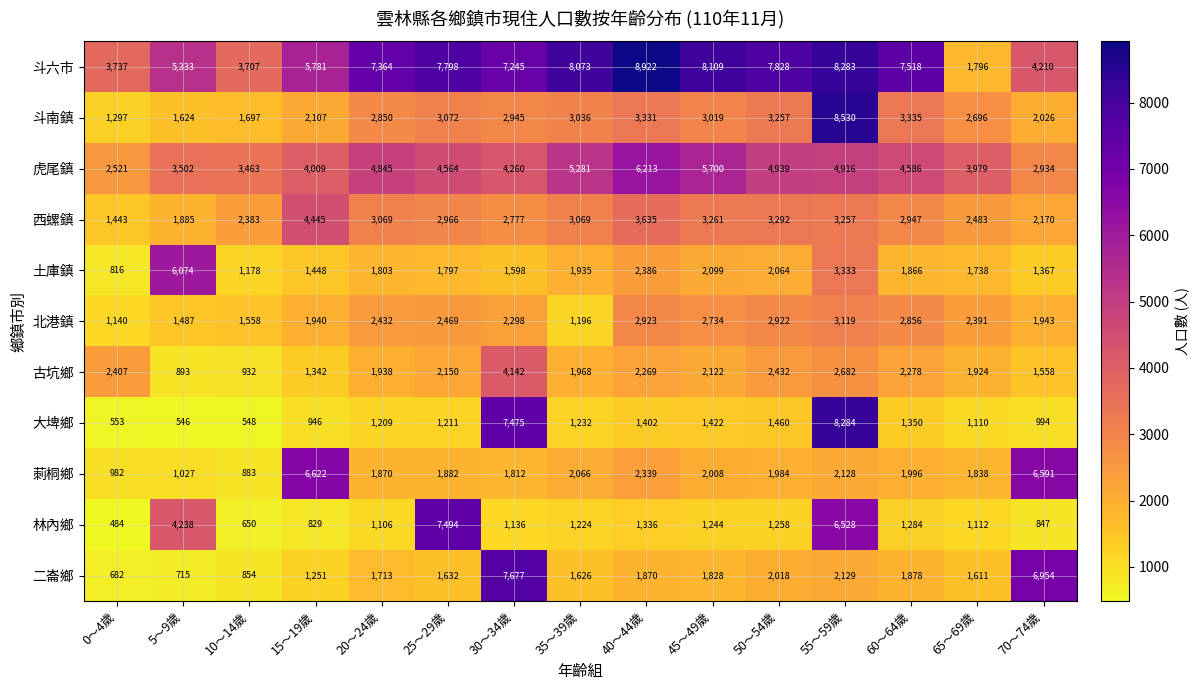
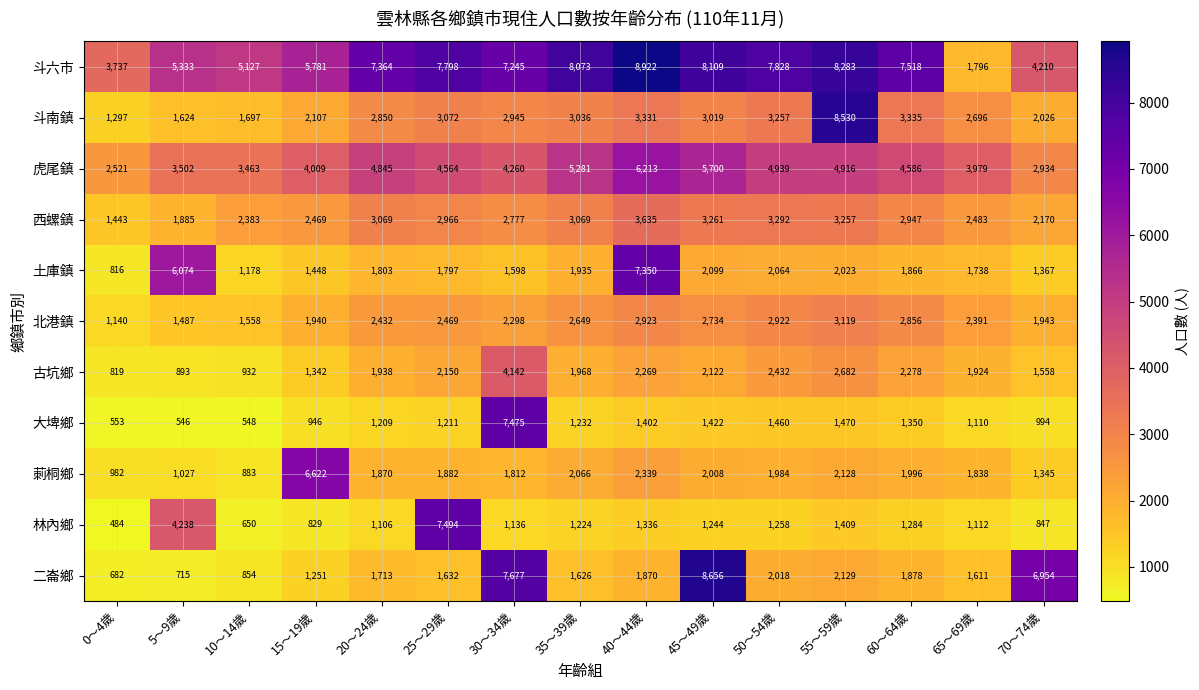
斗六市, 10～14歲: 3,707 -> 5,127
西螺鎮, 15～19歲: 4,445 -> 2,469
土庫鎮, 40～44歲: 2,386 -> 7,350
土庫鎮, 55～59歲: 3,333 -> 2,023
北港鎮, 35～39歲: 1,196 -> 2,649
古坑鄉, 0～4歲: 2,407 -> 819
大埤鄉, 55～59歲: 8,284 -> 1,470
莿桐鄉, 70～74歲: 6,591 -> 1,345
林內鄉, 55～59歲: 6,528 -> 1,409
二崙鄉, 45～49歲: 1,828 -> 8,656
